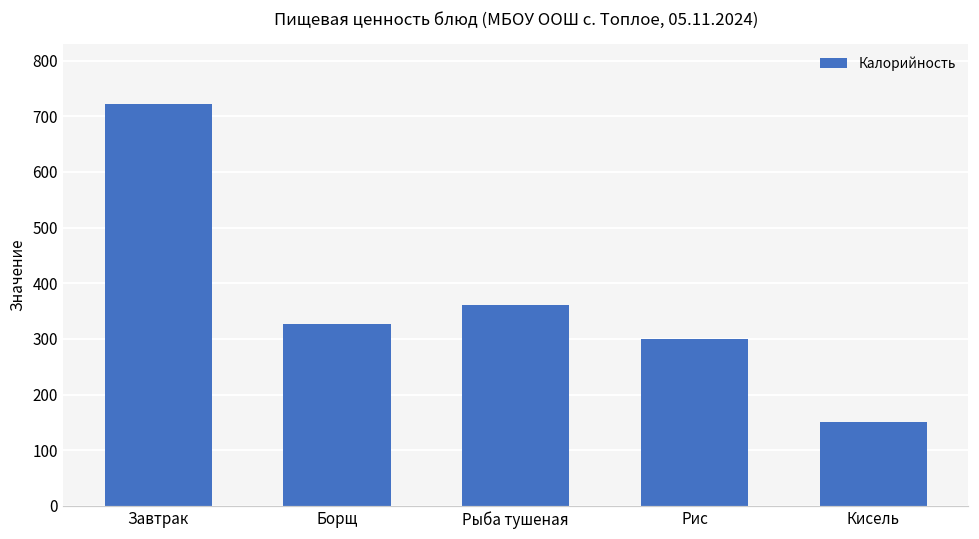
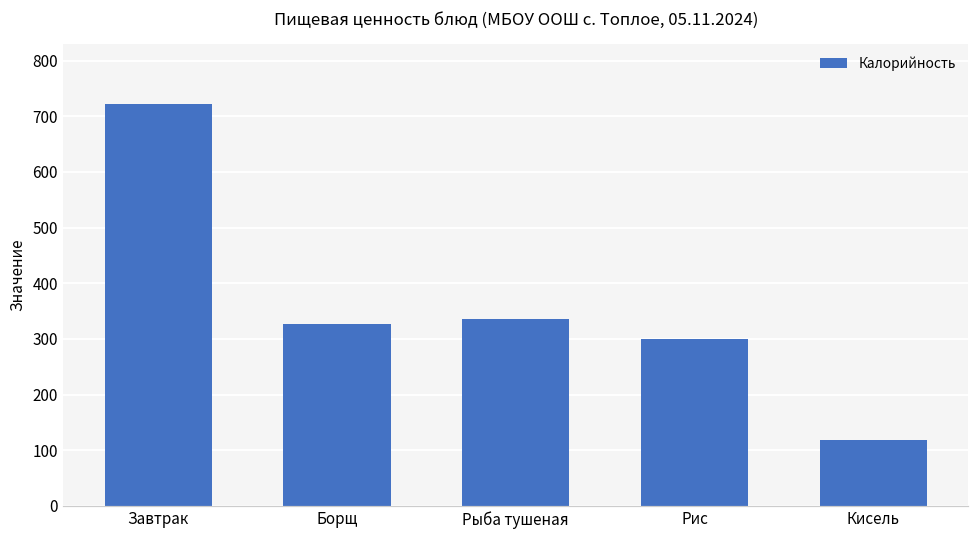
Рыба тушеная: 360 -> 340
Кисель: 150 -> 120
